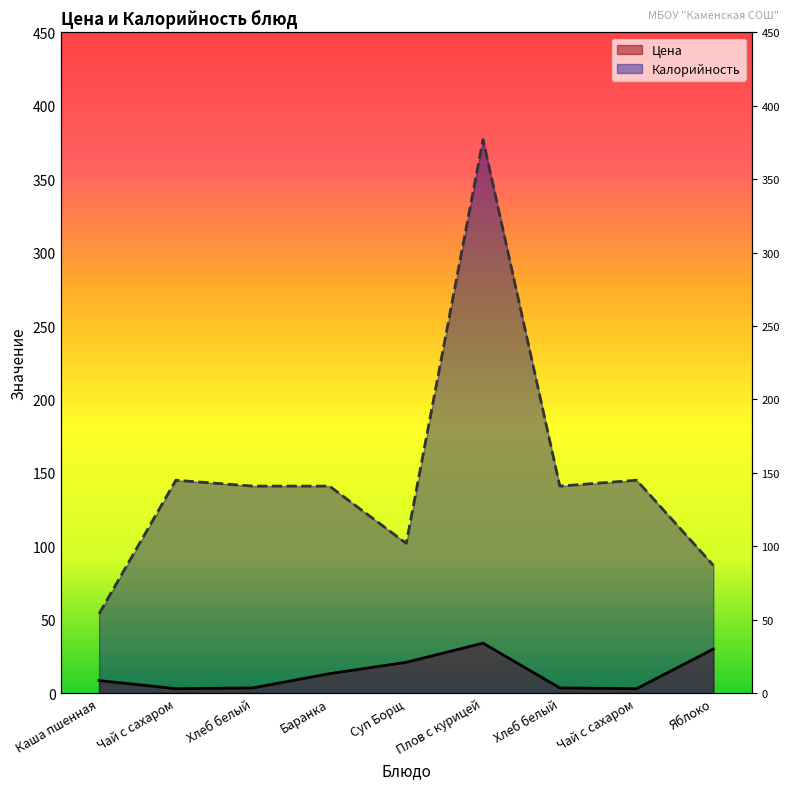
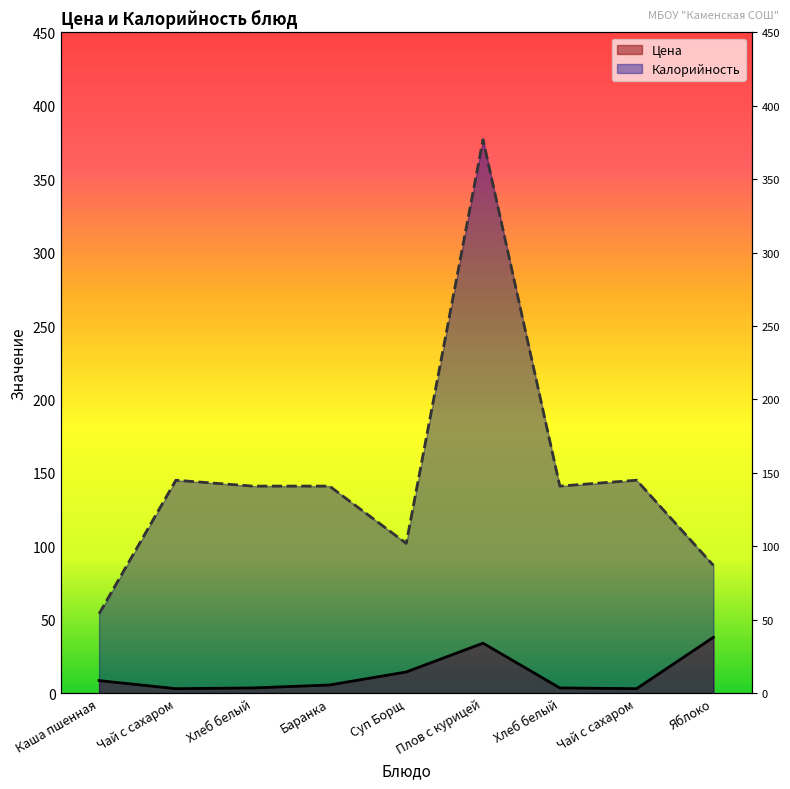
Цена, Баранка: 13 -> 6
Цена, Суп Борщ: 21 -> 14
Цена, Яблоко: 30 -> 38
